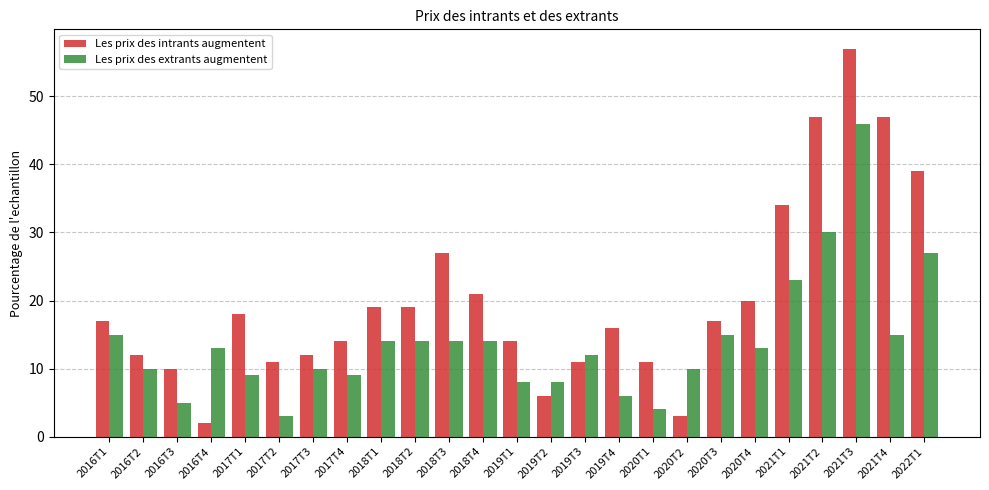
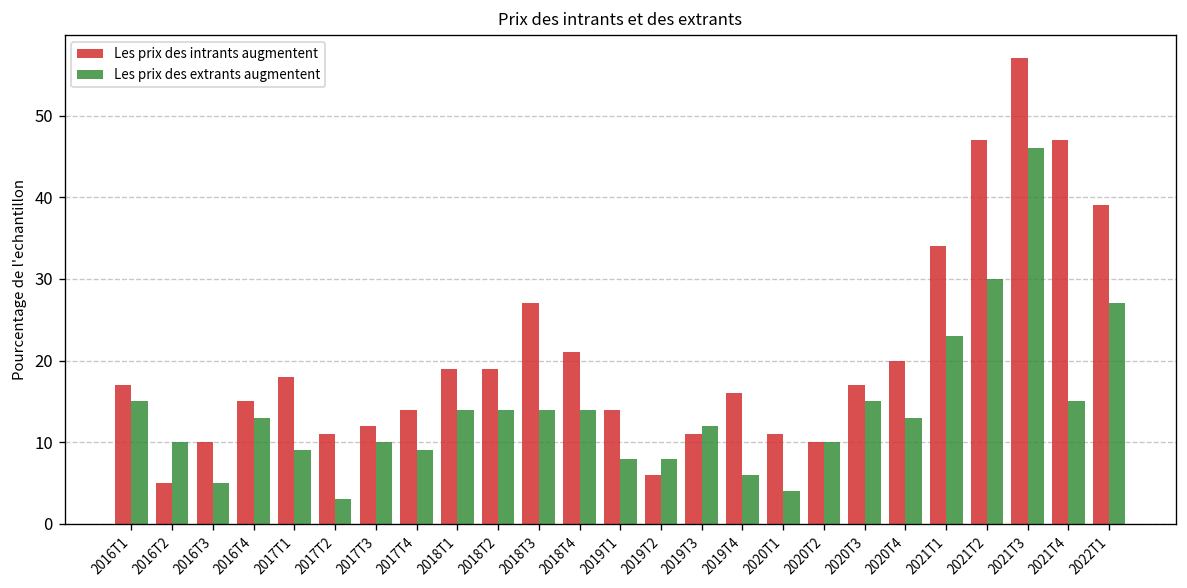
Les prix des intrants augmentent, 2016T2: 12 -> 5
Les prix des intrants augmentent, 2016T4: 2 -> 15
Les prix des intrants augmentent, 2020T2: 3 -> 10
